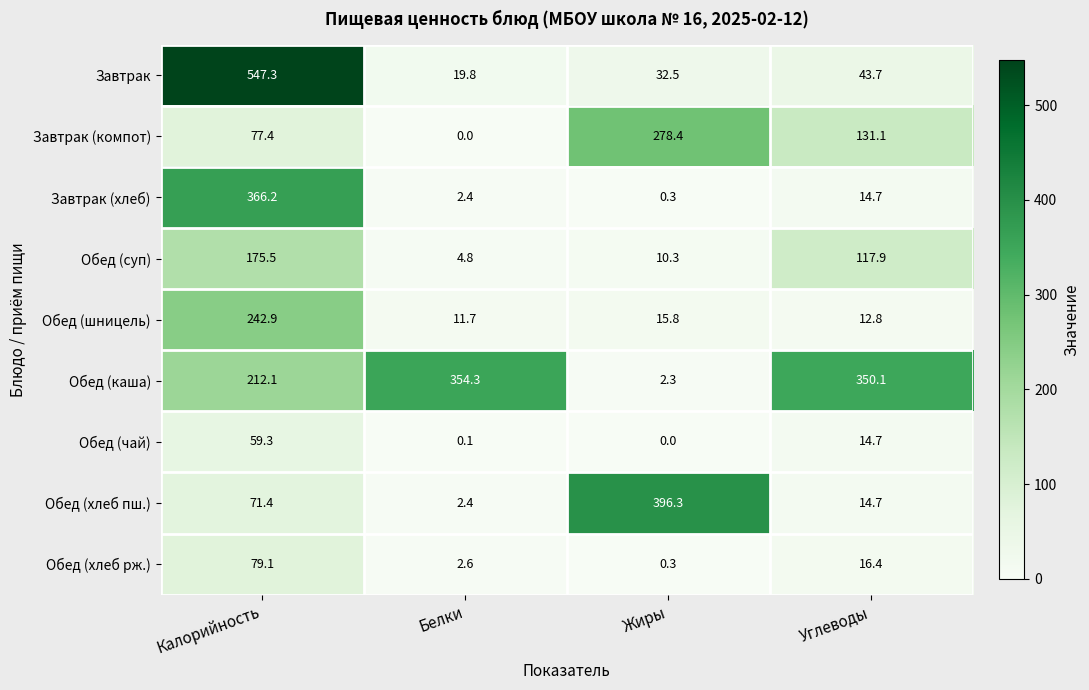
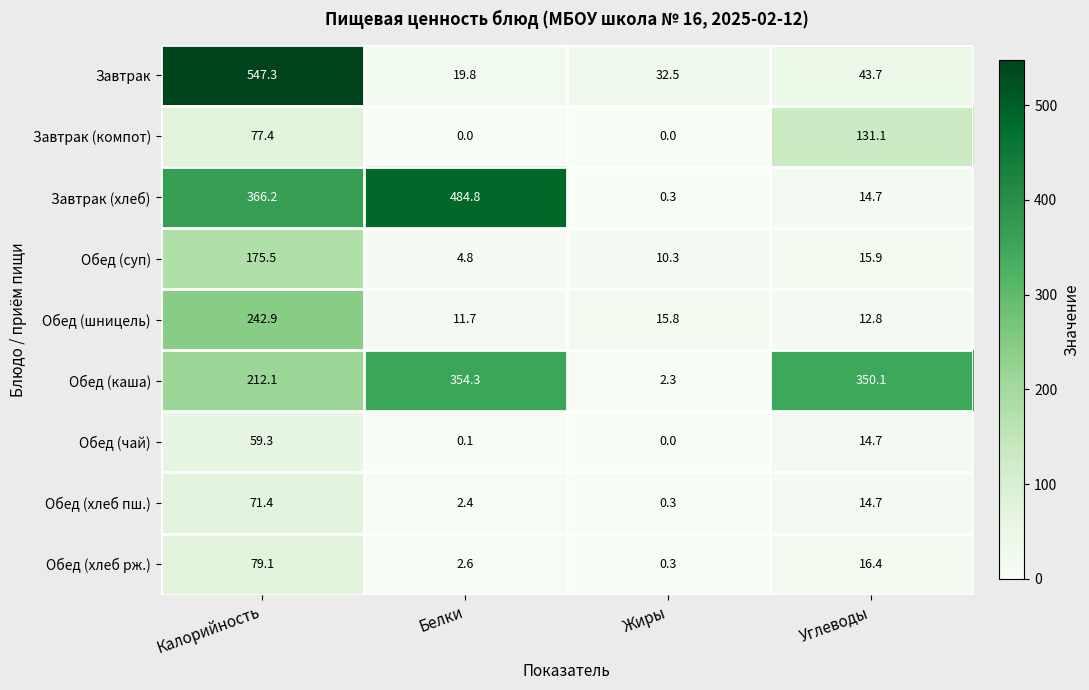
Завтрак (компот), Жиры: 278.4 -> 0.0
Завтрак (хлеб), Белки: 2.4 -> 484.8
Обед (суп), Углеводы: 117.9 -> 15.9
Обед (хлеб пш.), Жиры: 396.3 -> 0.3
